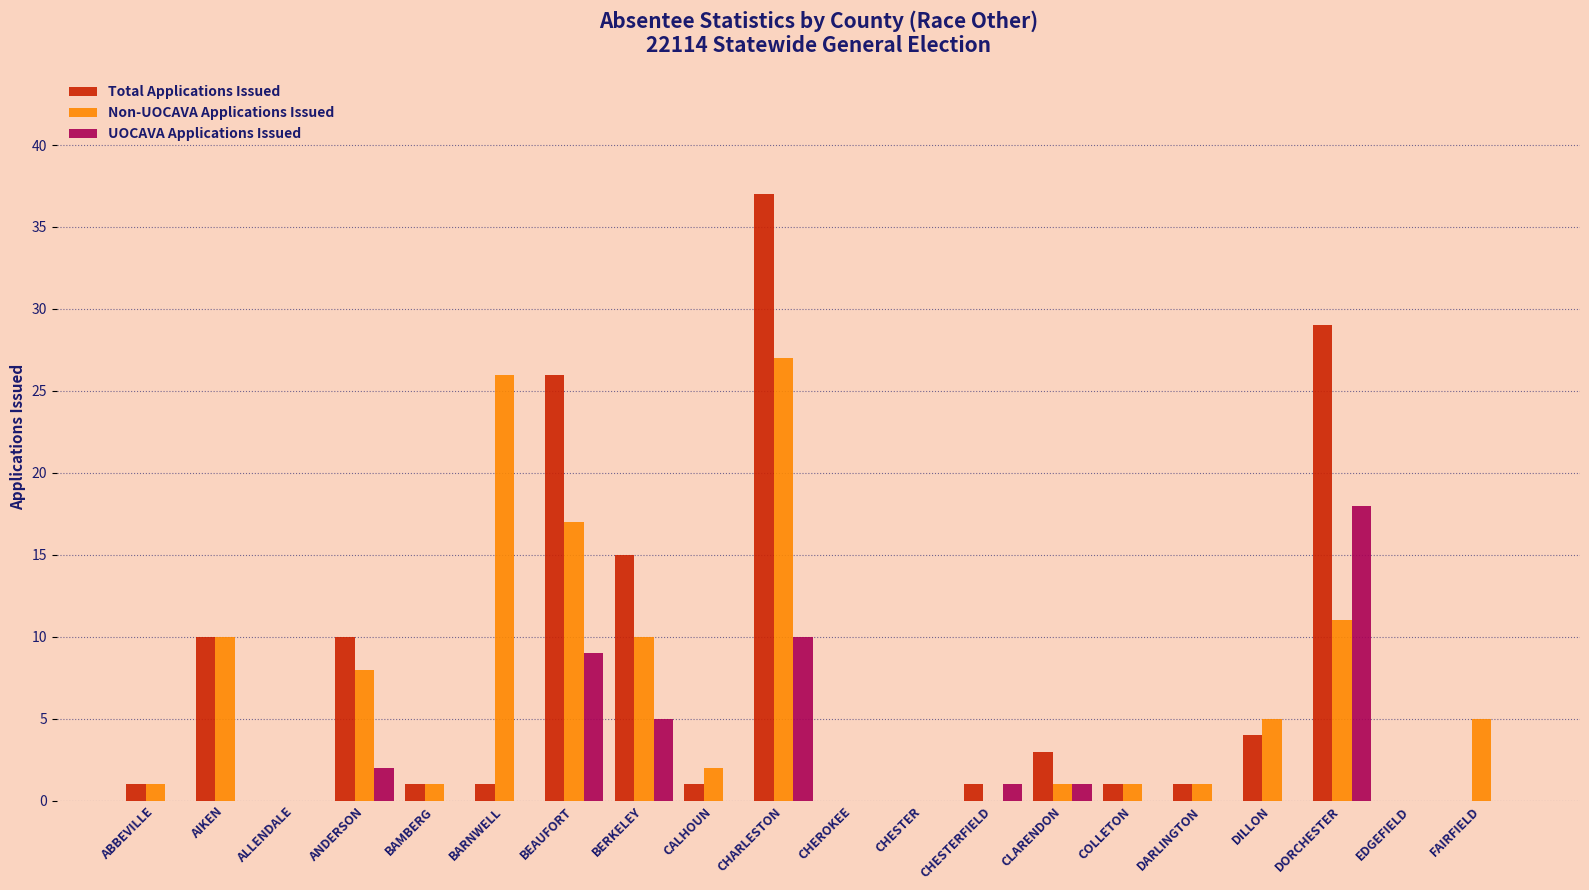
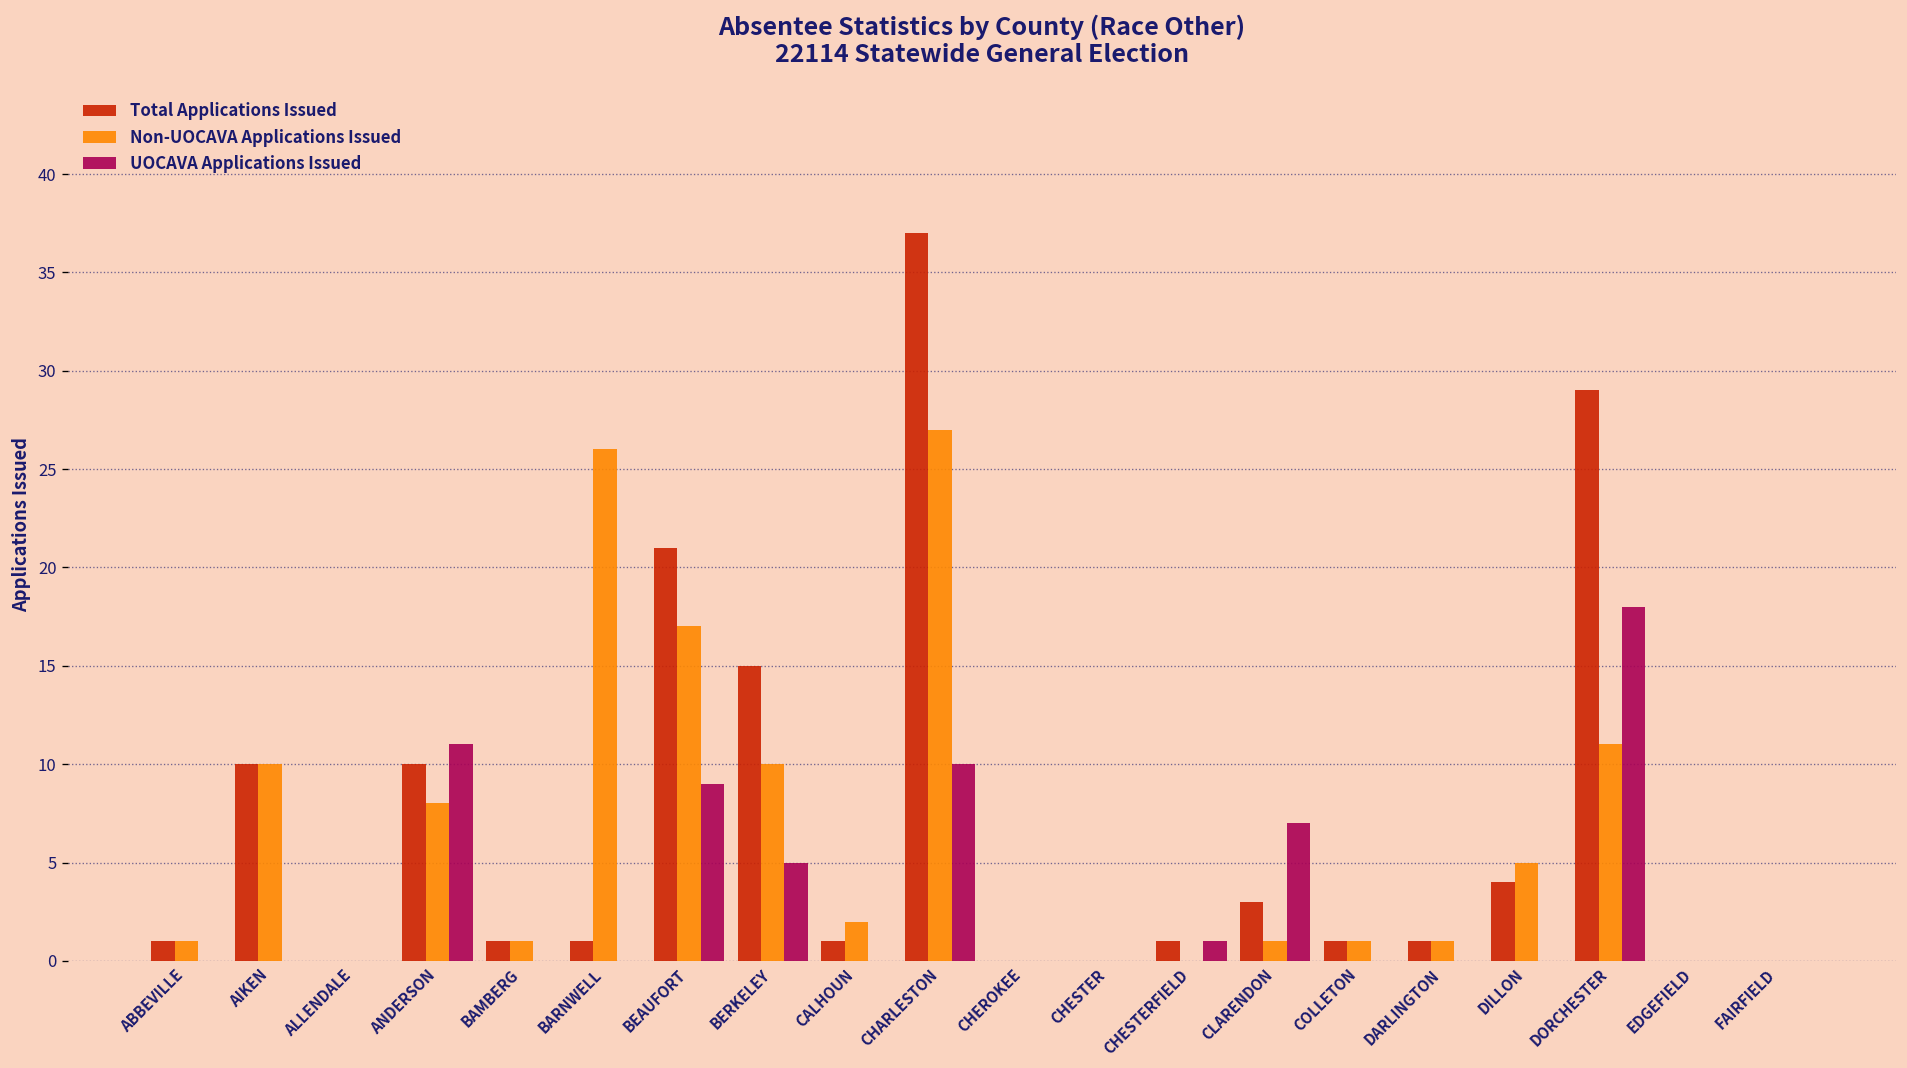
UOCAVA Applications Issued, ANDERSON: 2 -> 11
Total Applications Issued, BEAUFORT: 26 -> 21
UOCAVA Applications Issued, CLARENDON: 1 -> 7
Non-UOCAVA Applications Issued, FAIRFIELD: 5 -> 0
